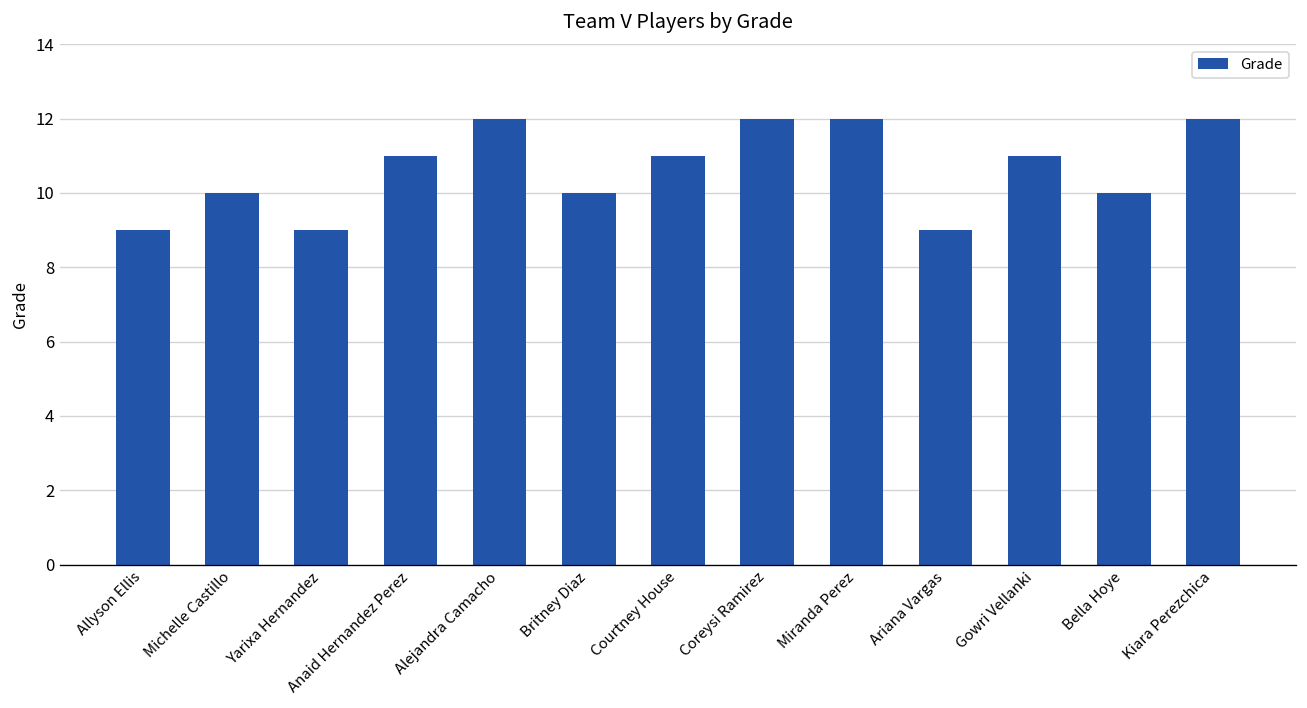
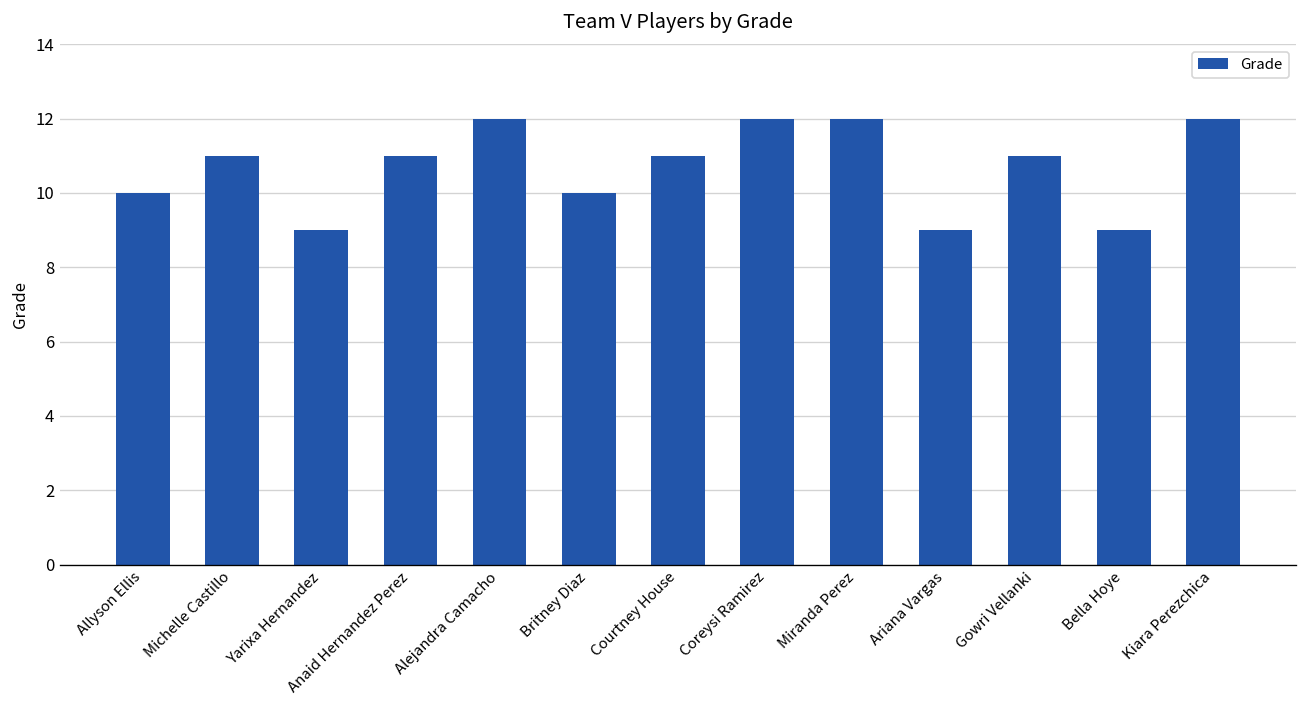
Allyson Ellis: 9 -> 10
Michelle Castillo: 10 -> 11
Bella Hoye: 10 -> 9
